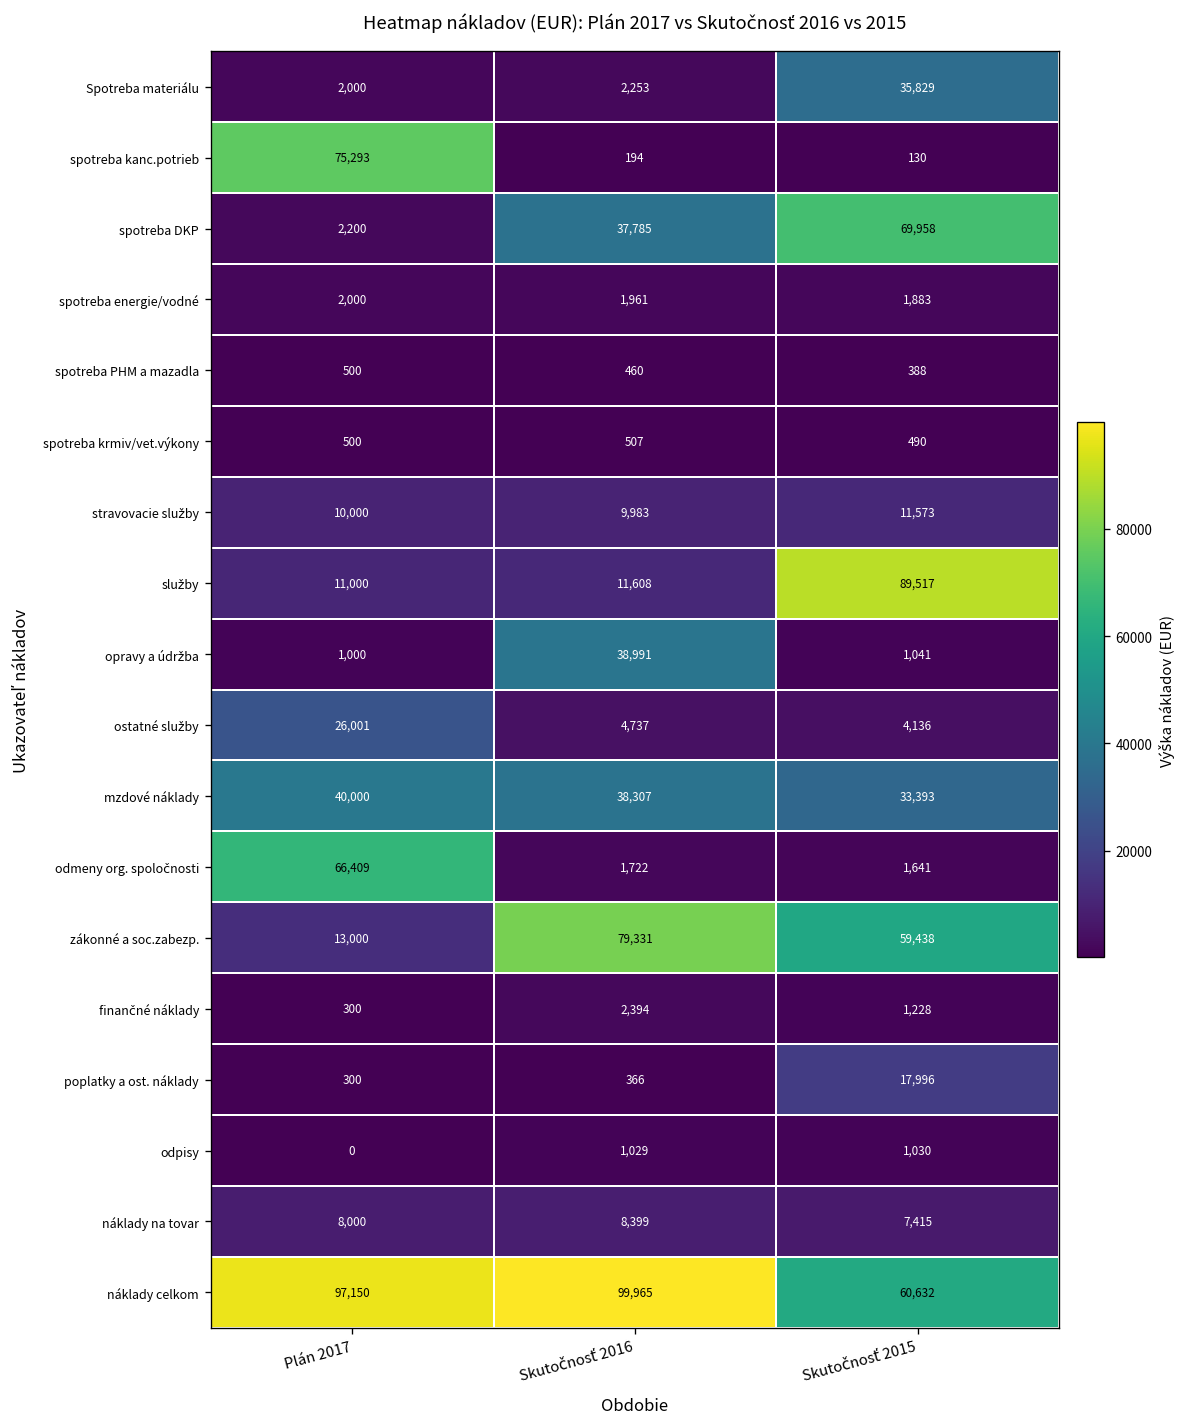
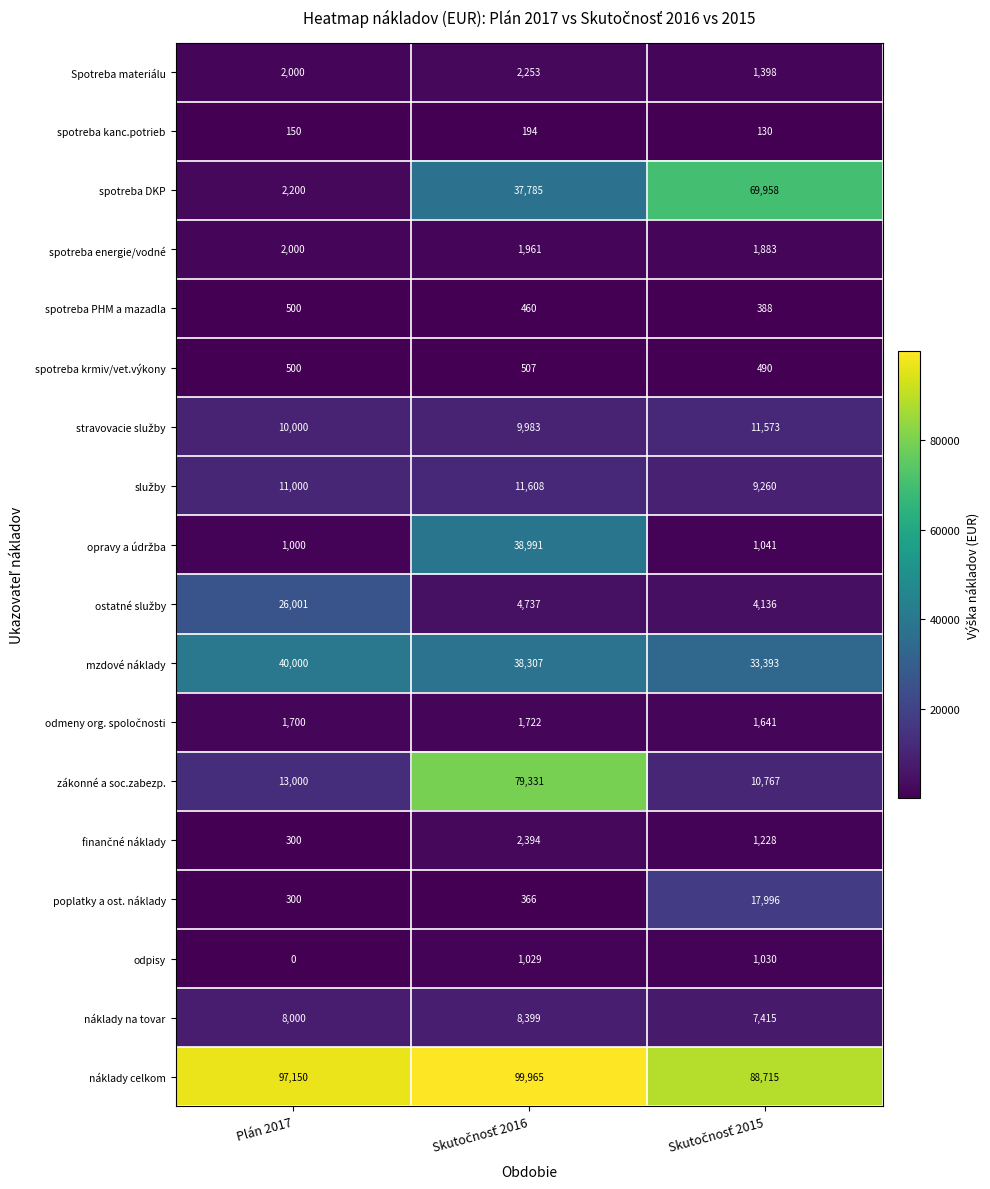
Spotreba materiálu, Skutočnosť 2015: 35,829 -> 1,398
spotreba kanc.potrieb, Plán 2017: 75,293 -> 150
služby, Skutočnosť 2015: 89,517 -> 9,260
odmeny org. spoločnosti, Plán 2017: 66,409 -> 1,700
zákonné a soc.zabezp., Skutočnosť 2015: 59,438 -> 10,767
náklady celkom, Skutočnosť 2015: 60,632 -> 88,715
